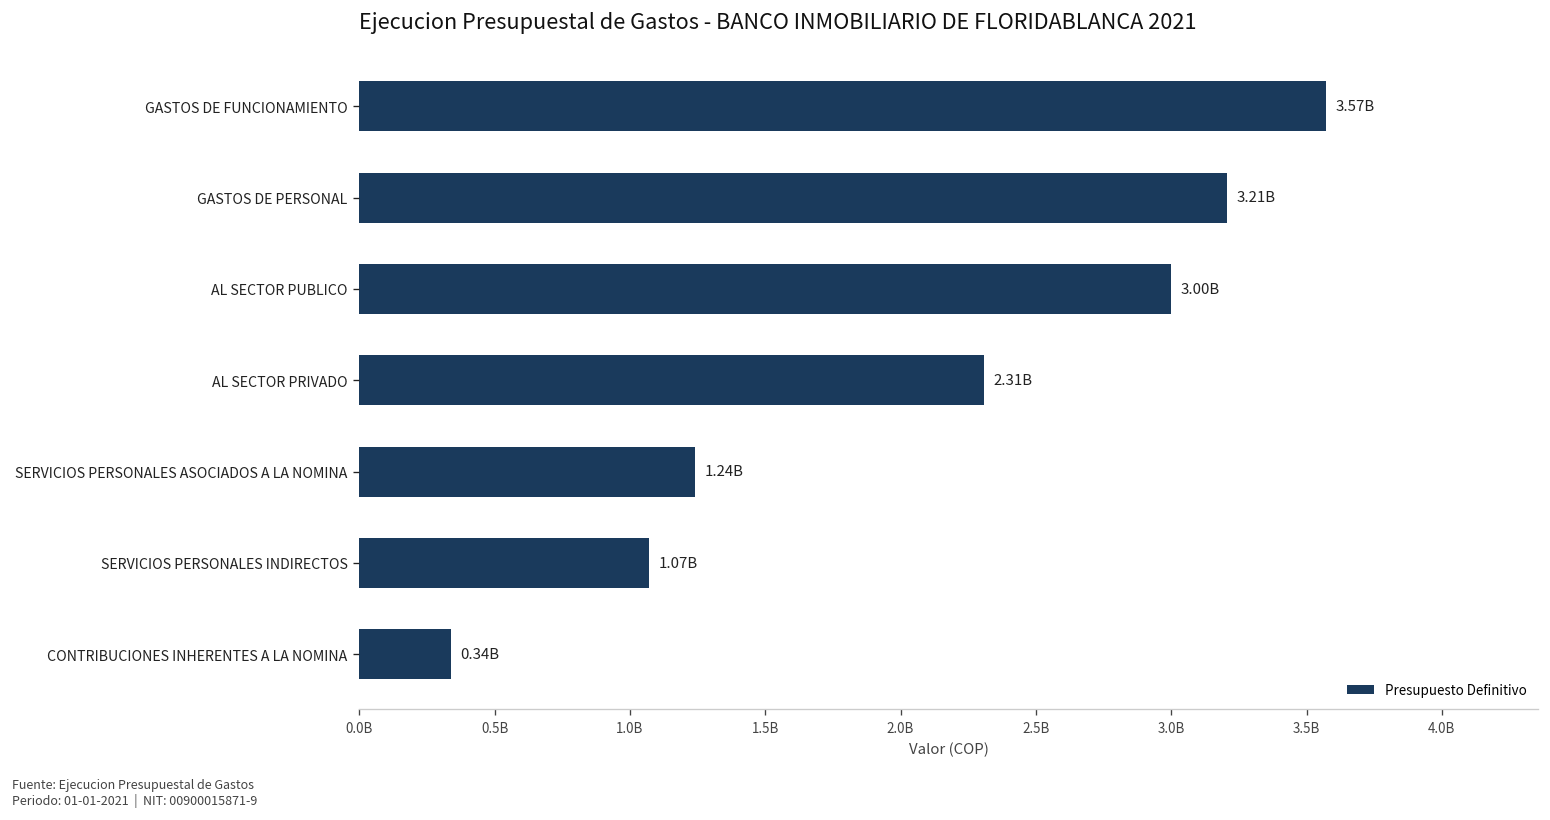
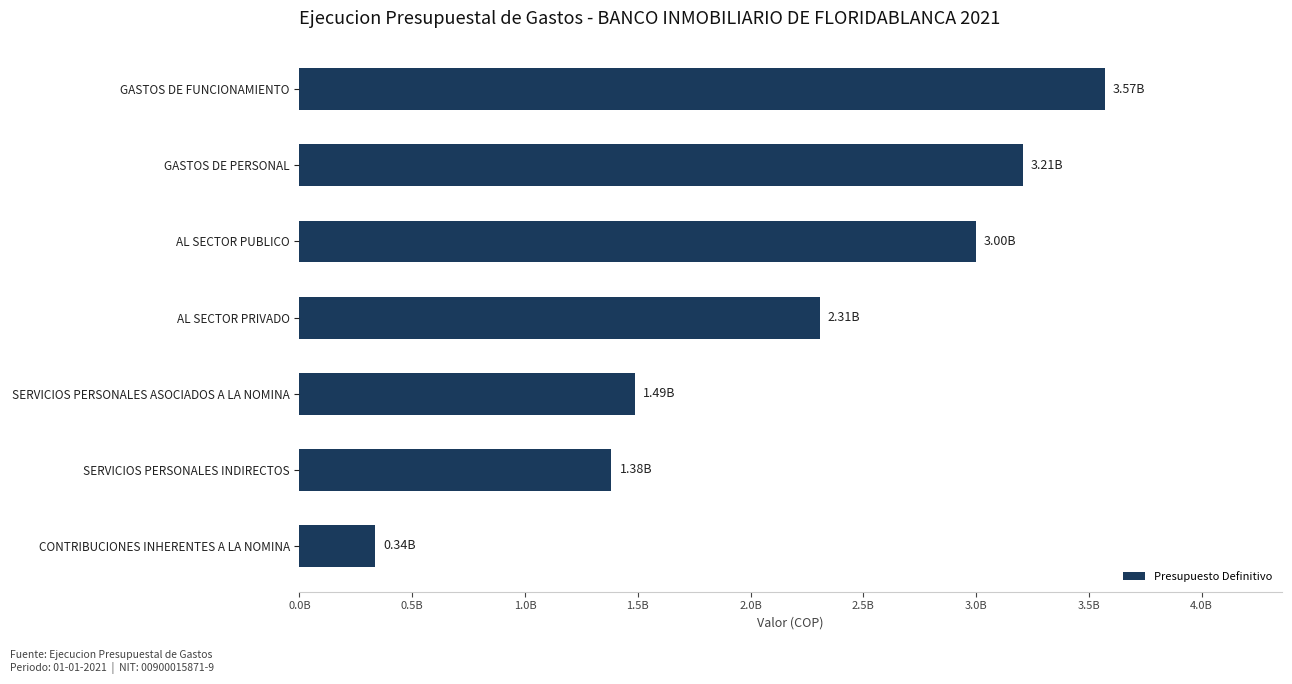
SERVICIOS PERSONALES ASOCIADOS A LA NOMINA: 1.24B -> 1.49B
SERVICIOS PERSONALES INDIRECTOS: 1.07B -> 1.38B
